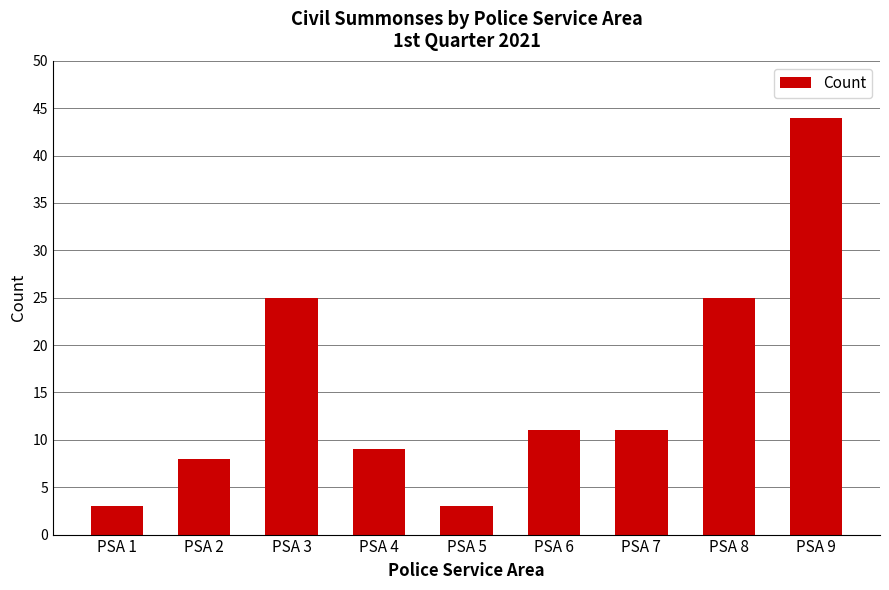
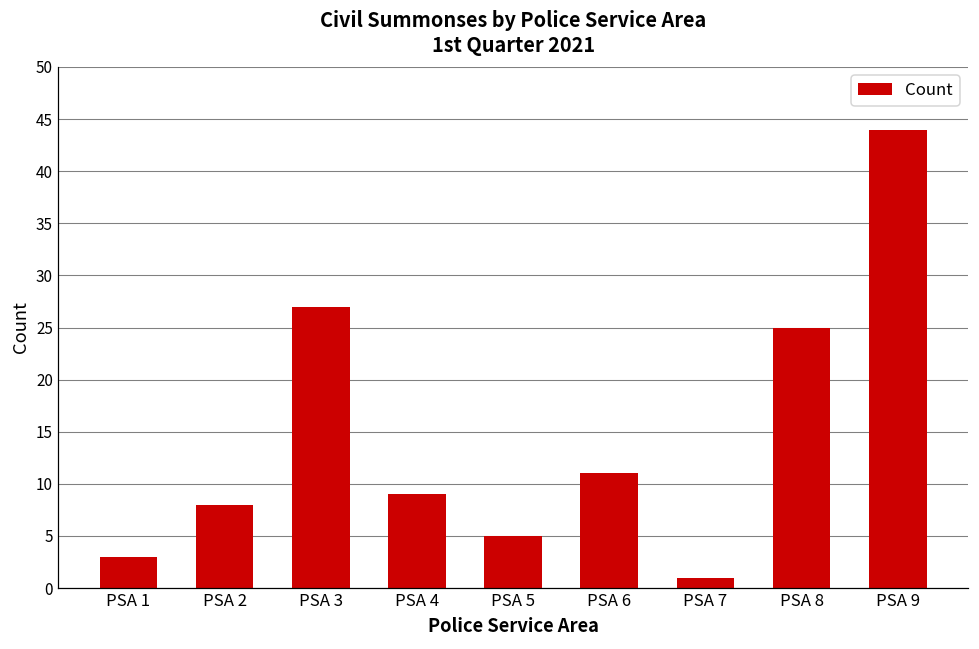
PSA 3: 25 -> 27
PSA 5: 3 -> 5
PSA 7: 11 -> 1
